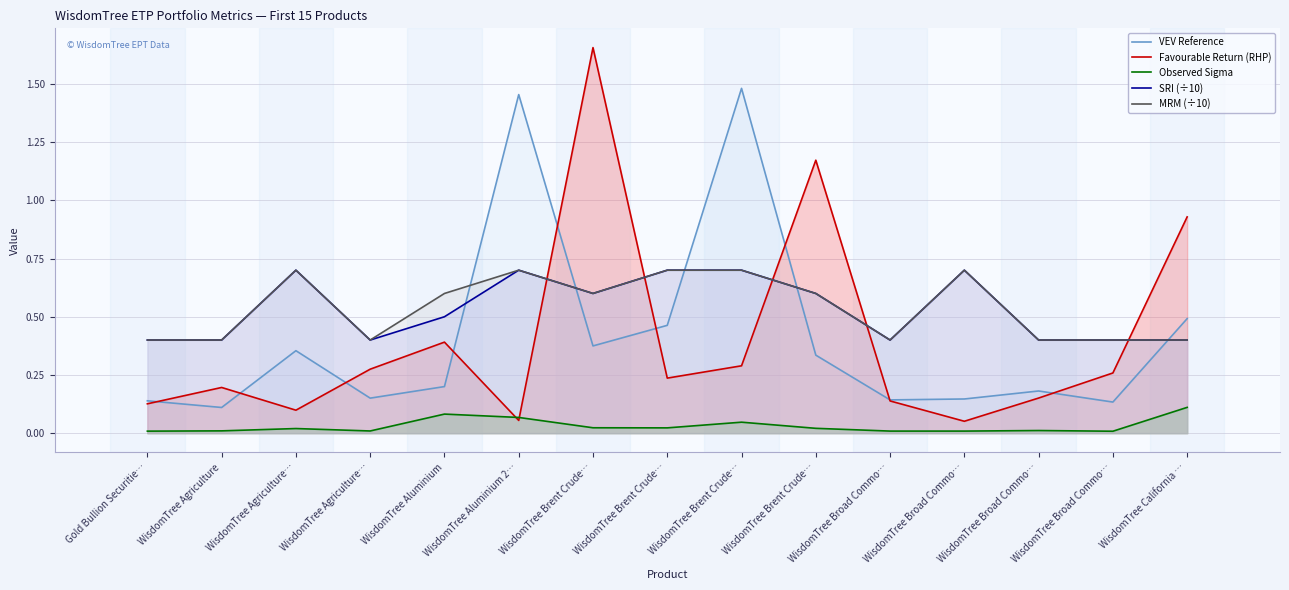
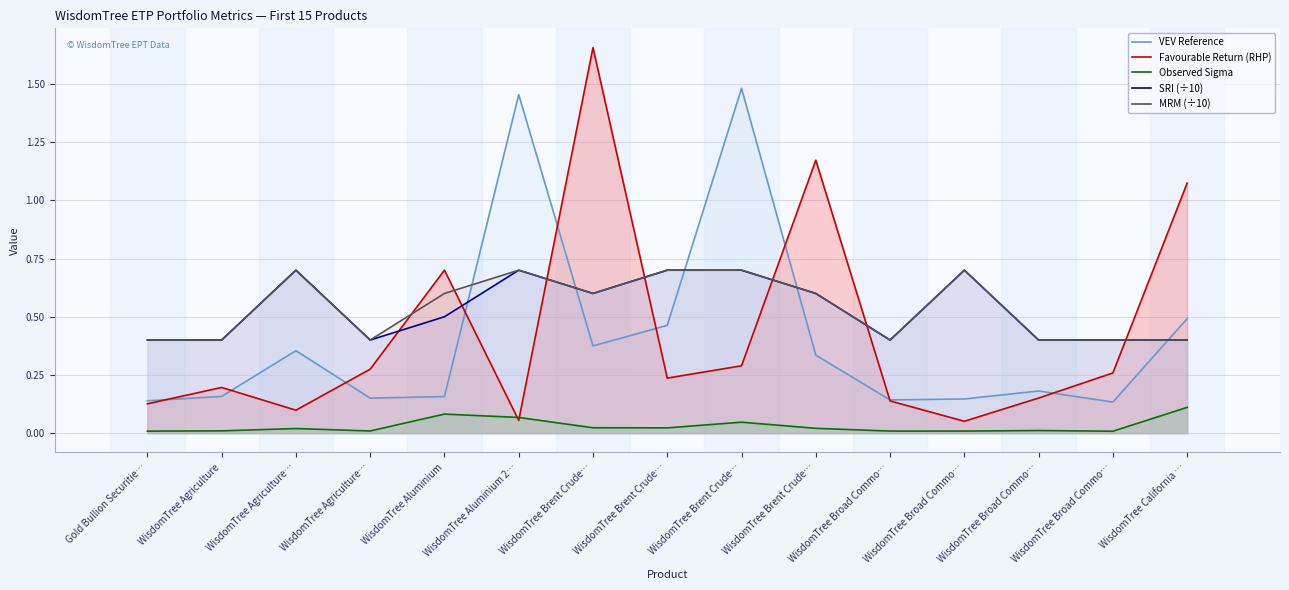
VEV Reference, WisdomTree Agriculture: 0.11 -> 0.16
VEV Reference, WisdomTree Aluminium: 0.20 -> 0.16
Favourable Return (RHP), WisdomTree Aluminium: 0.39 -> 0.70
Favourable Return (RHP), WisdomTree California …: 0.93 -> 1.07
